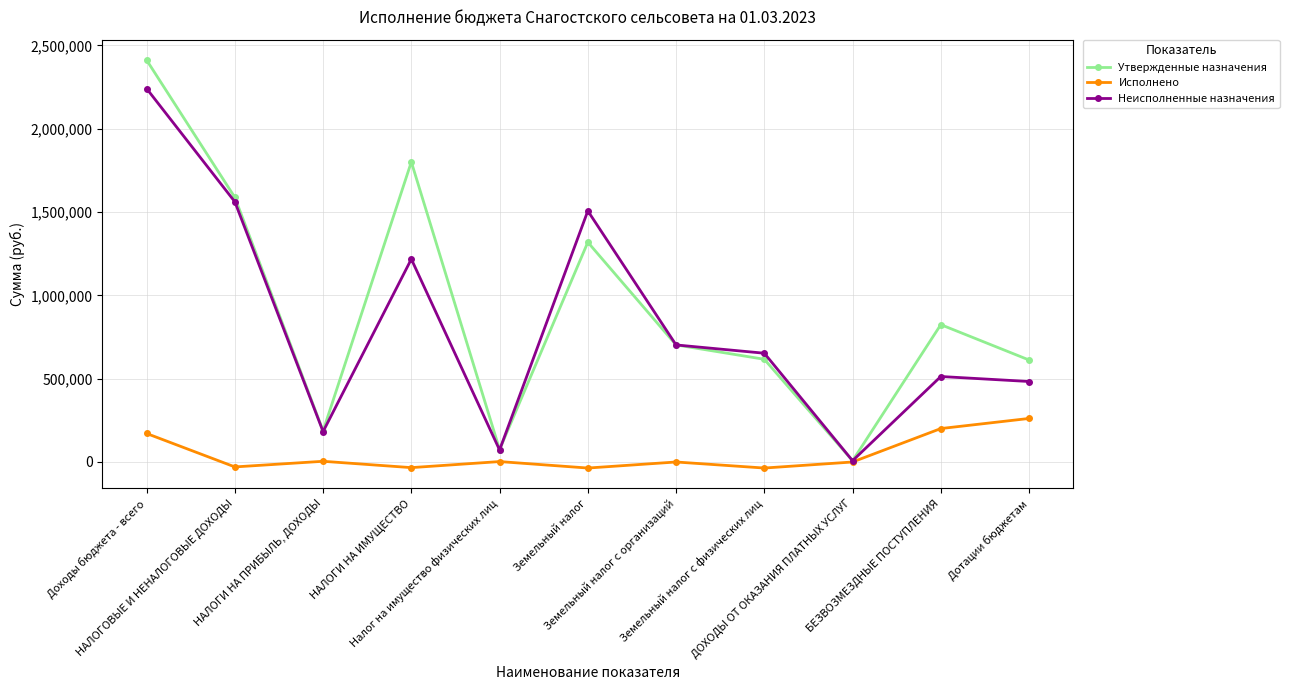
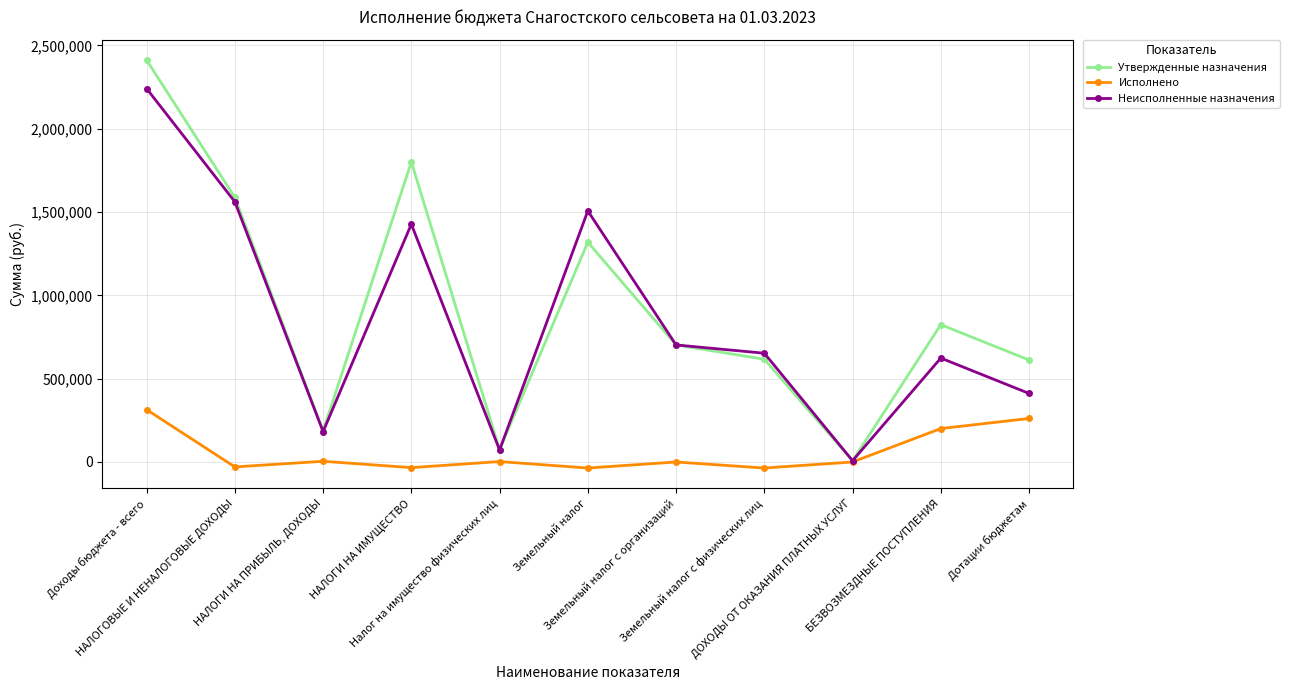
Исполнено, Доходы бюджета - всего: 170,000 -> 310,000
Неисполненные назначения, НАЛОГИ НА ИМУЩЕСТВО: 1,220,000 -> 1,430,000
Неисполненные назначения, БЕЗВОЗМЕЗДНЫЕ ПОСТУПЛЕНИЯ: 510,000 -> 620,000
Неисполненные назначения, Дотации бюджетам: 480,000 -> 410,000
